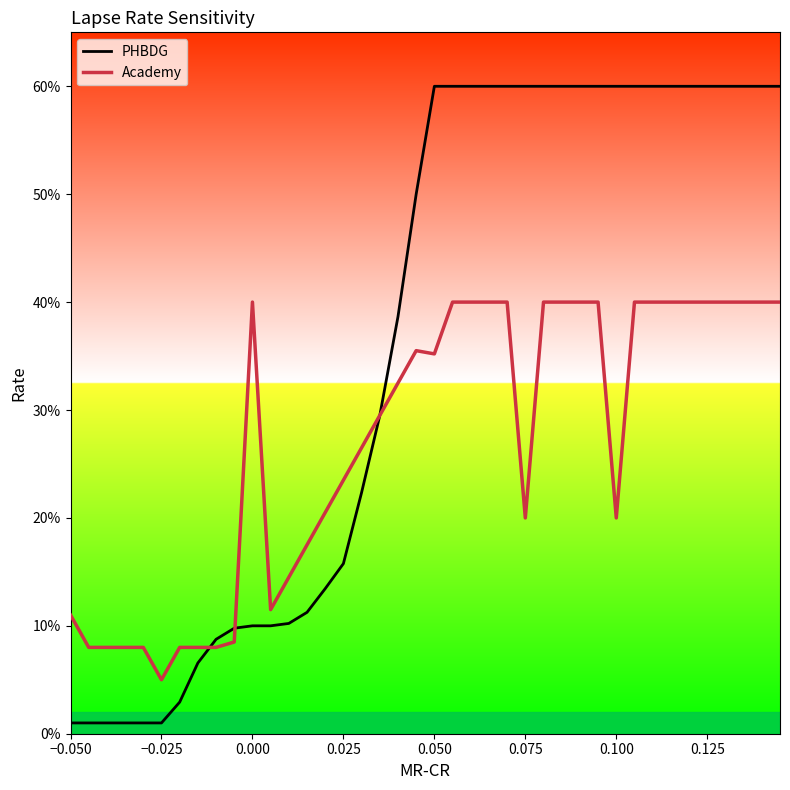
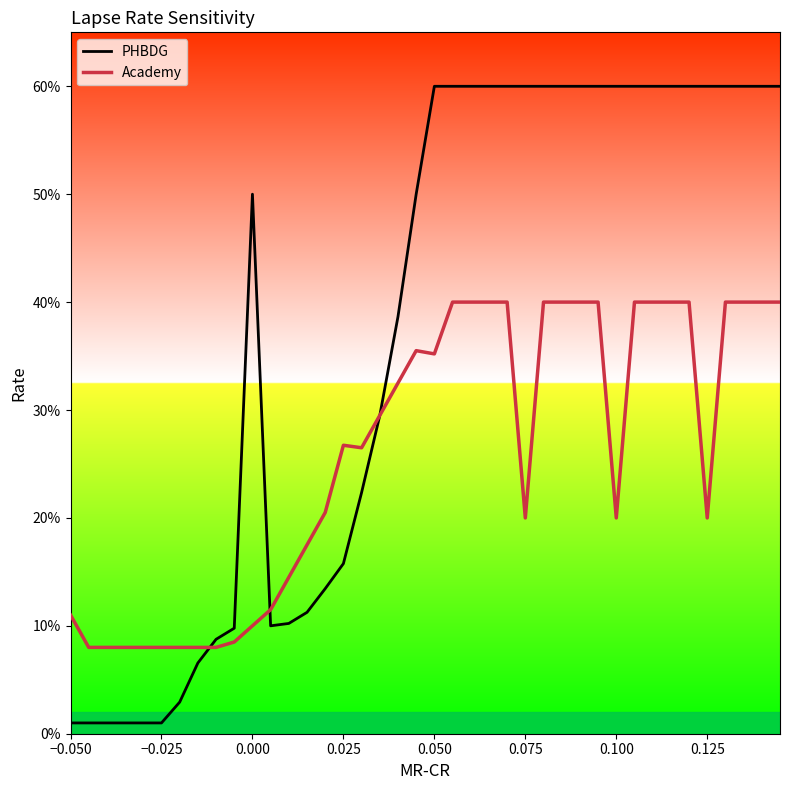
Academy, −0.025: 5.0% -> 8.0%
PHBDG, 0.000: 10.0% -> 50.0%
Academy, 0.000: 40.0% -> 10.0%
Academy, 0.025: 23.5% -> 26.7%
Academy, 0.125: 40.0% -> 20.0%
